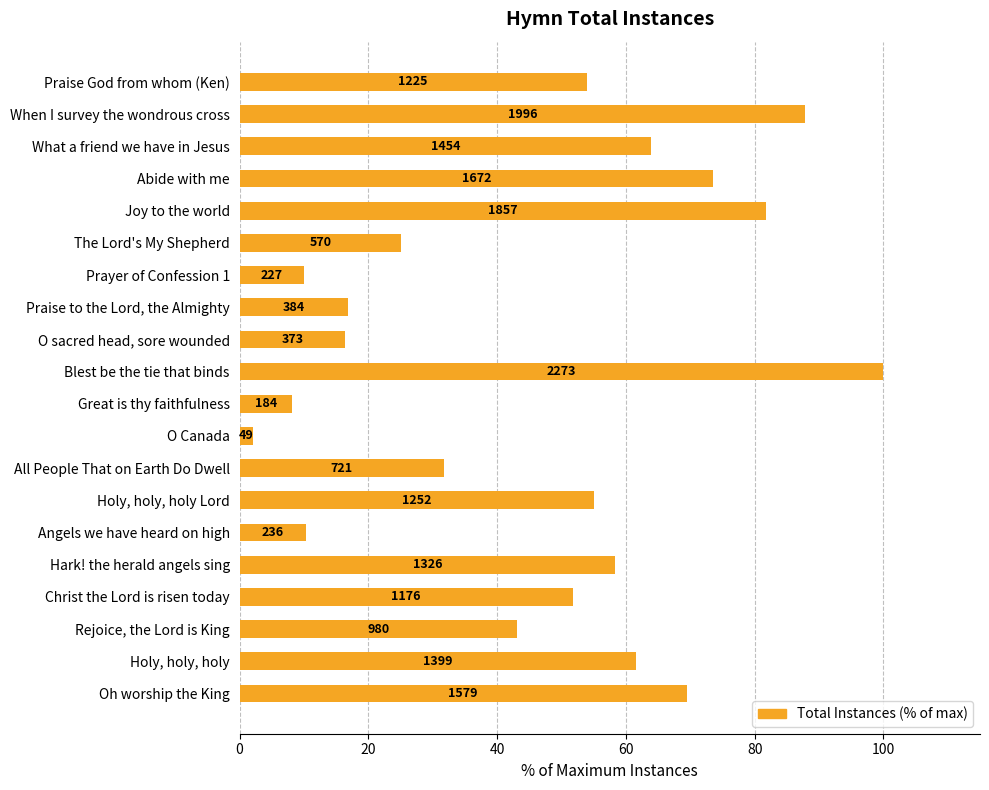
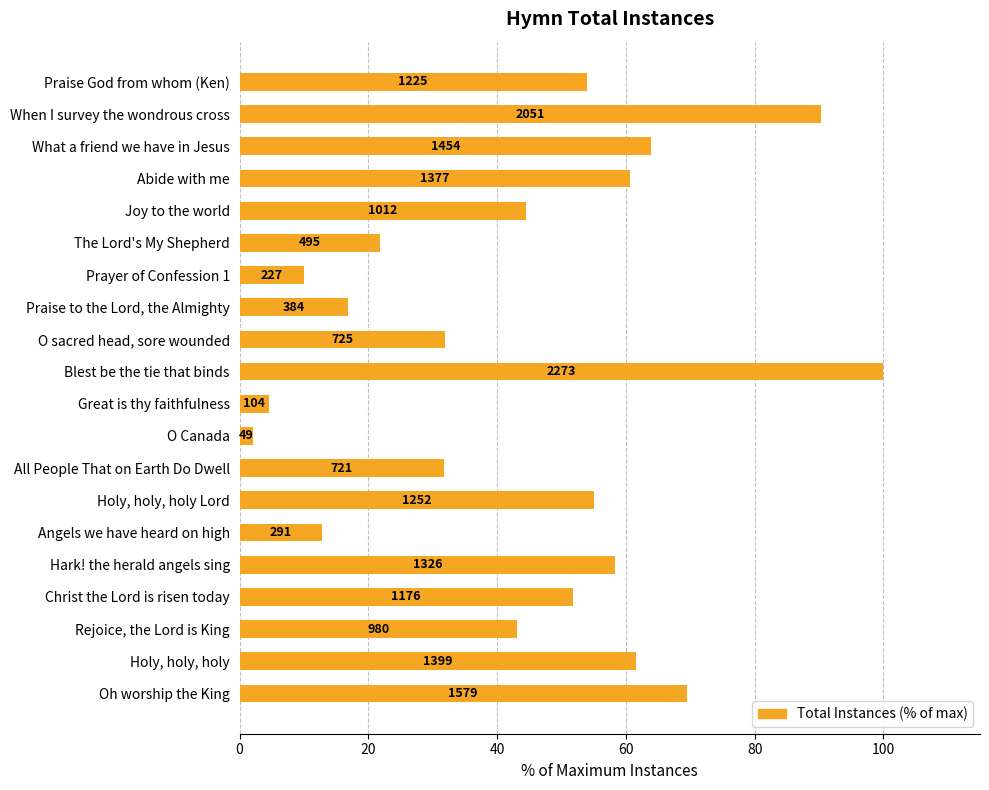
When I survey the wondrous cross: 1996 -> 2051
Abide with me: 1672 -> 1377
Joy to the world: 1857 -> 1012
The Lord's My Shepherd: 570 -> 495
O sacred head, sore wounded: 373 -> 725
Great is thy faithfulness: 184 -> 104
Angels we have heard on high: 236 -> 291
